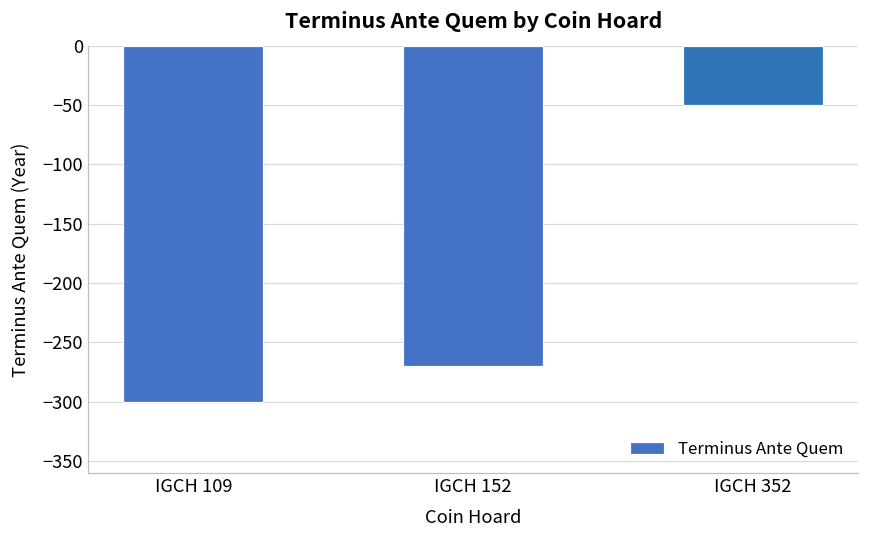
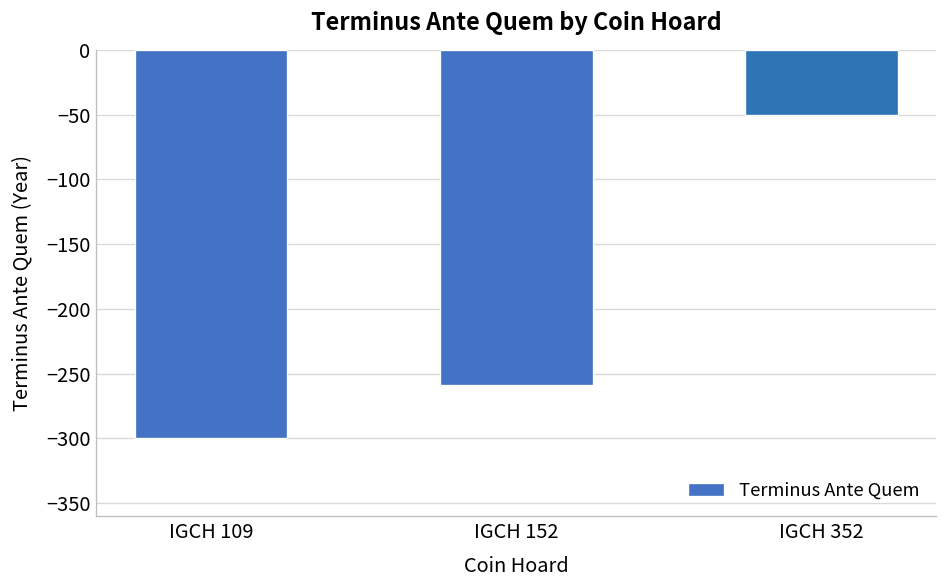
IGCH 152: -270 -> -259
